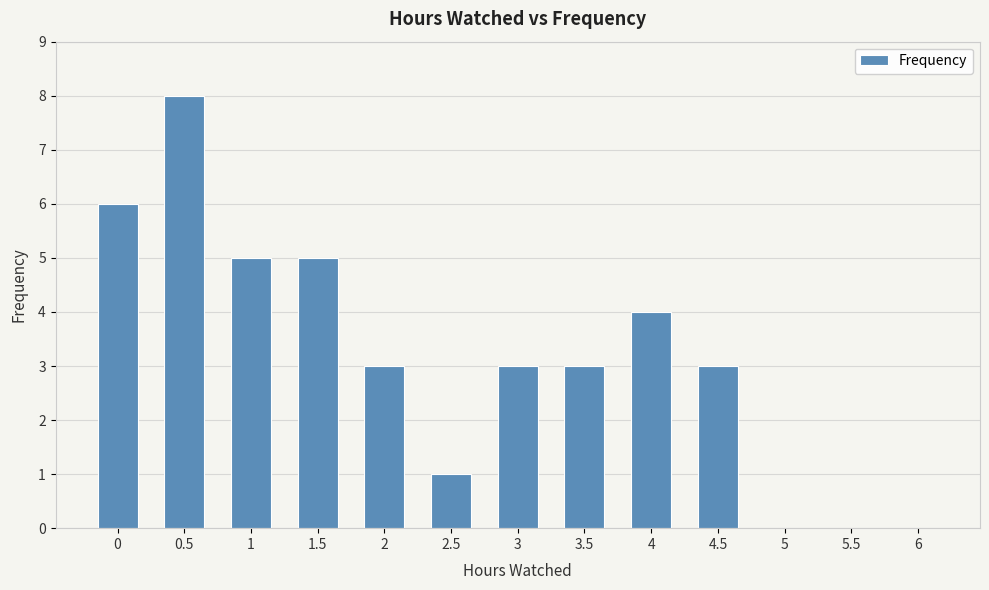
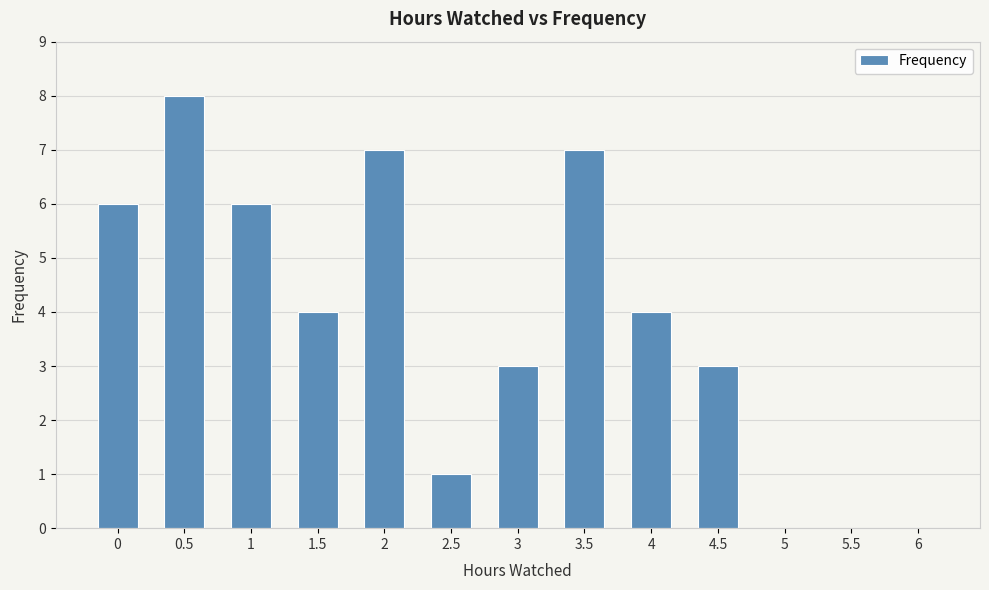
1: 5 -> 6
1.5: 5 -> 4
2: 3 -> 7
3.5: 3 -> 7
